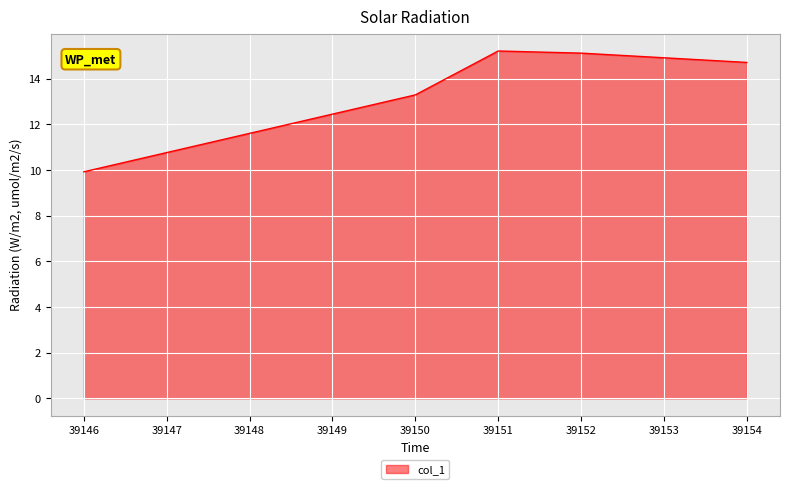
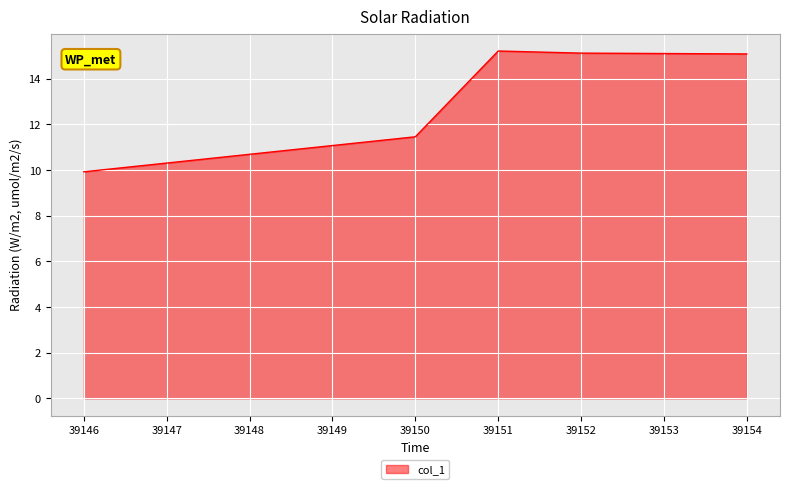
39150: 13.3 -> 11.5
39154: 14.7 -> 15.1
